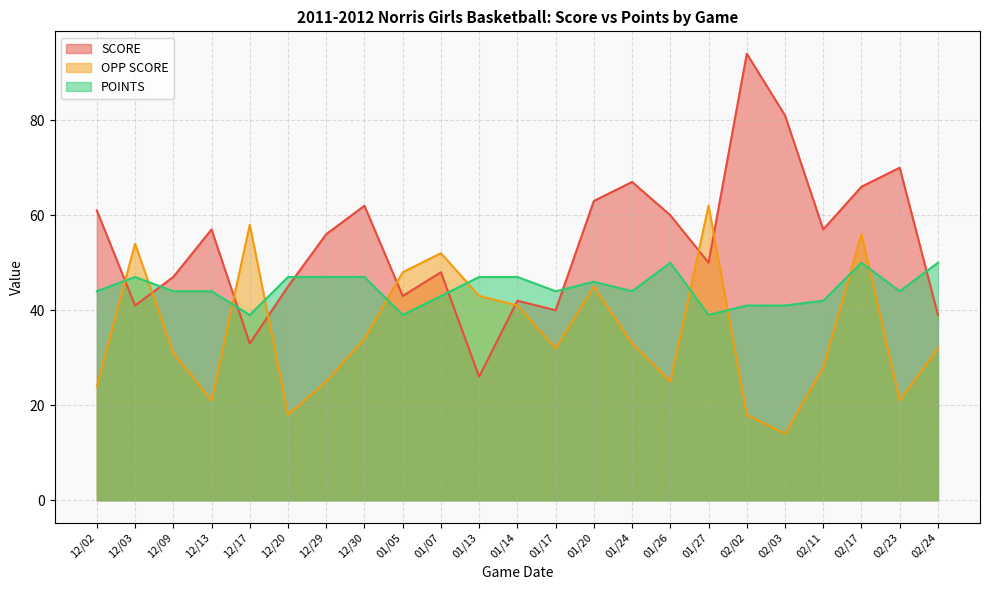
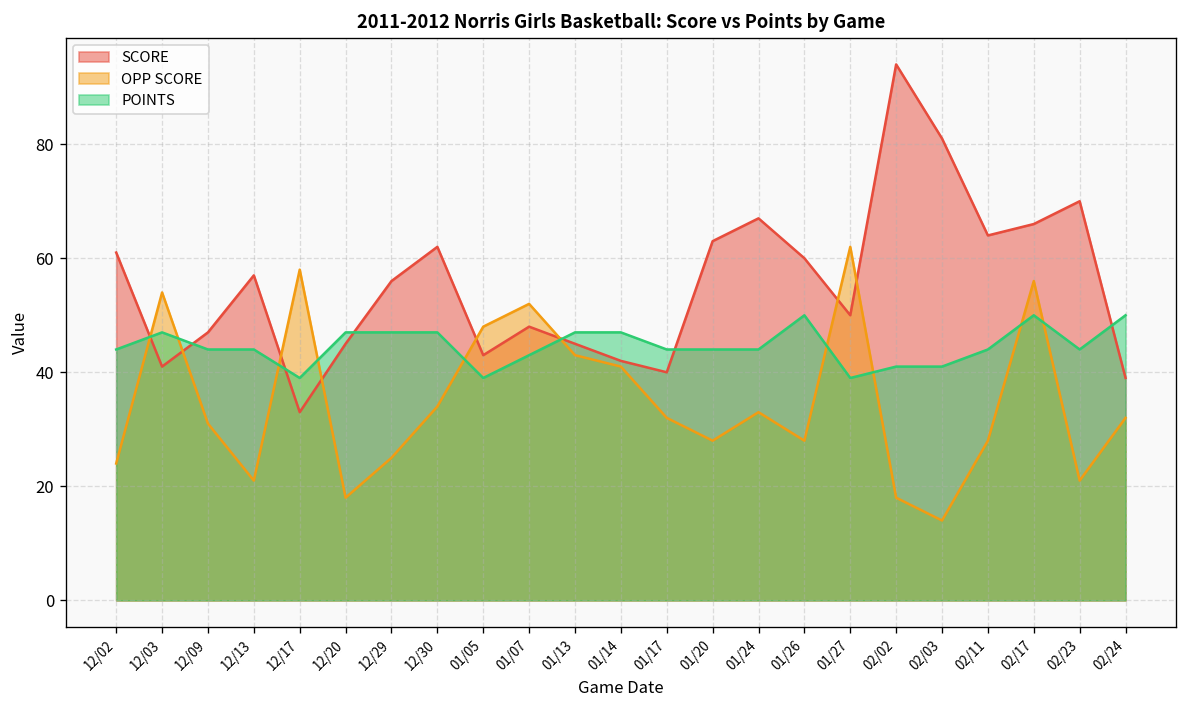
SCORE, 01/13: 26 -> 45
OPP SCORE, 01/20: 45 -> 28
POINTS, 01/20: 46 -> 44
OPP SCORE, 01/26: 25 -> 28
SCORE, 02/11: 57 -> 64
POINTS, 02/11: 42 -> 44
